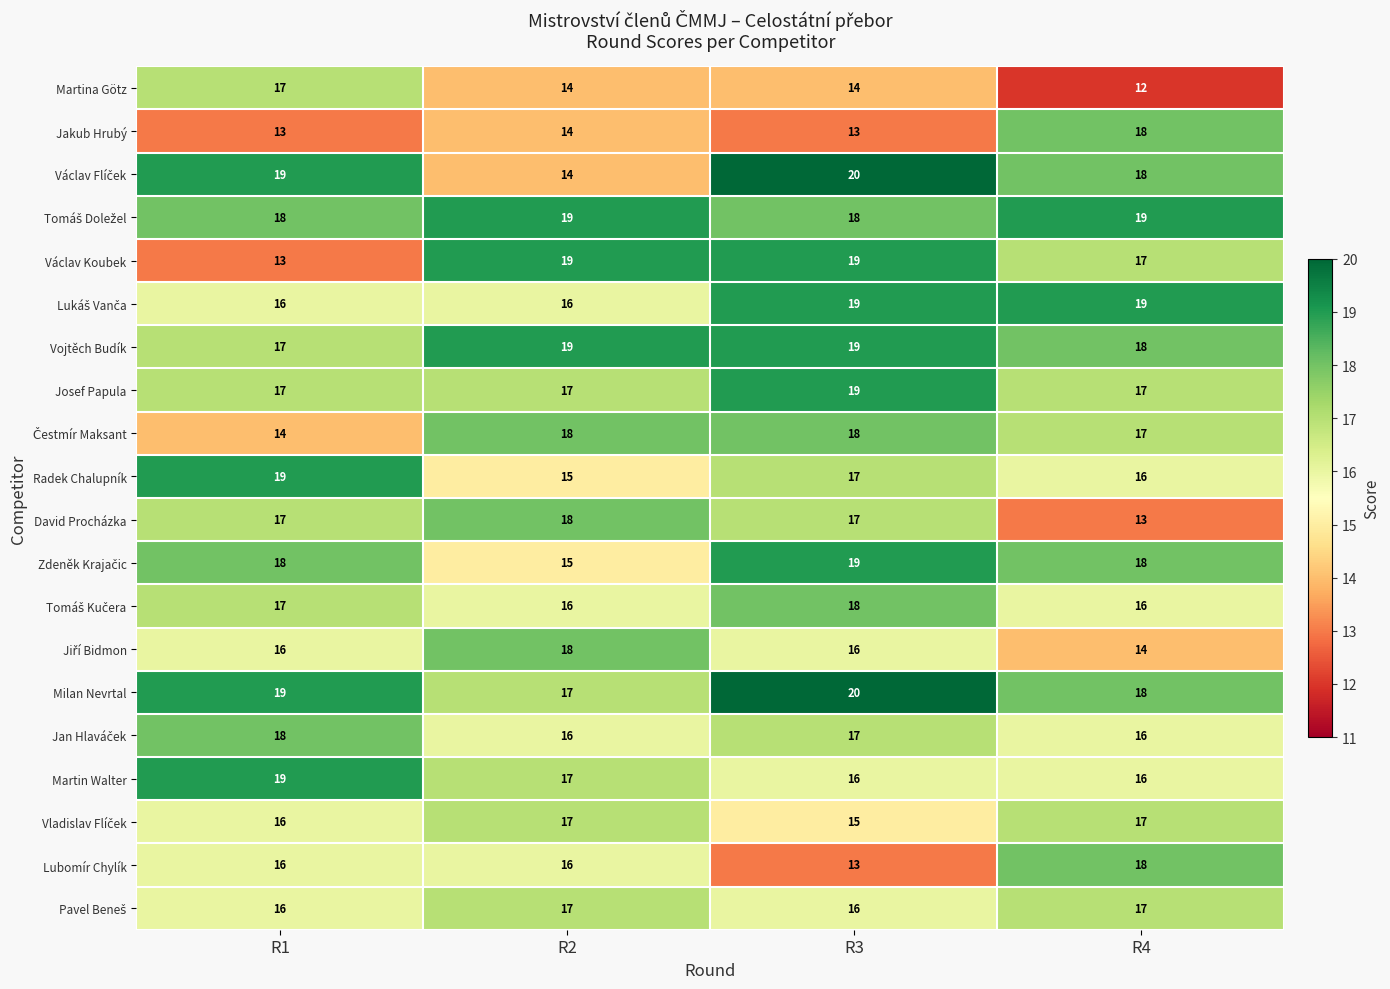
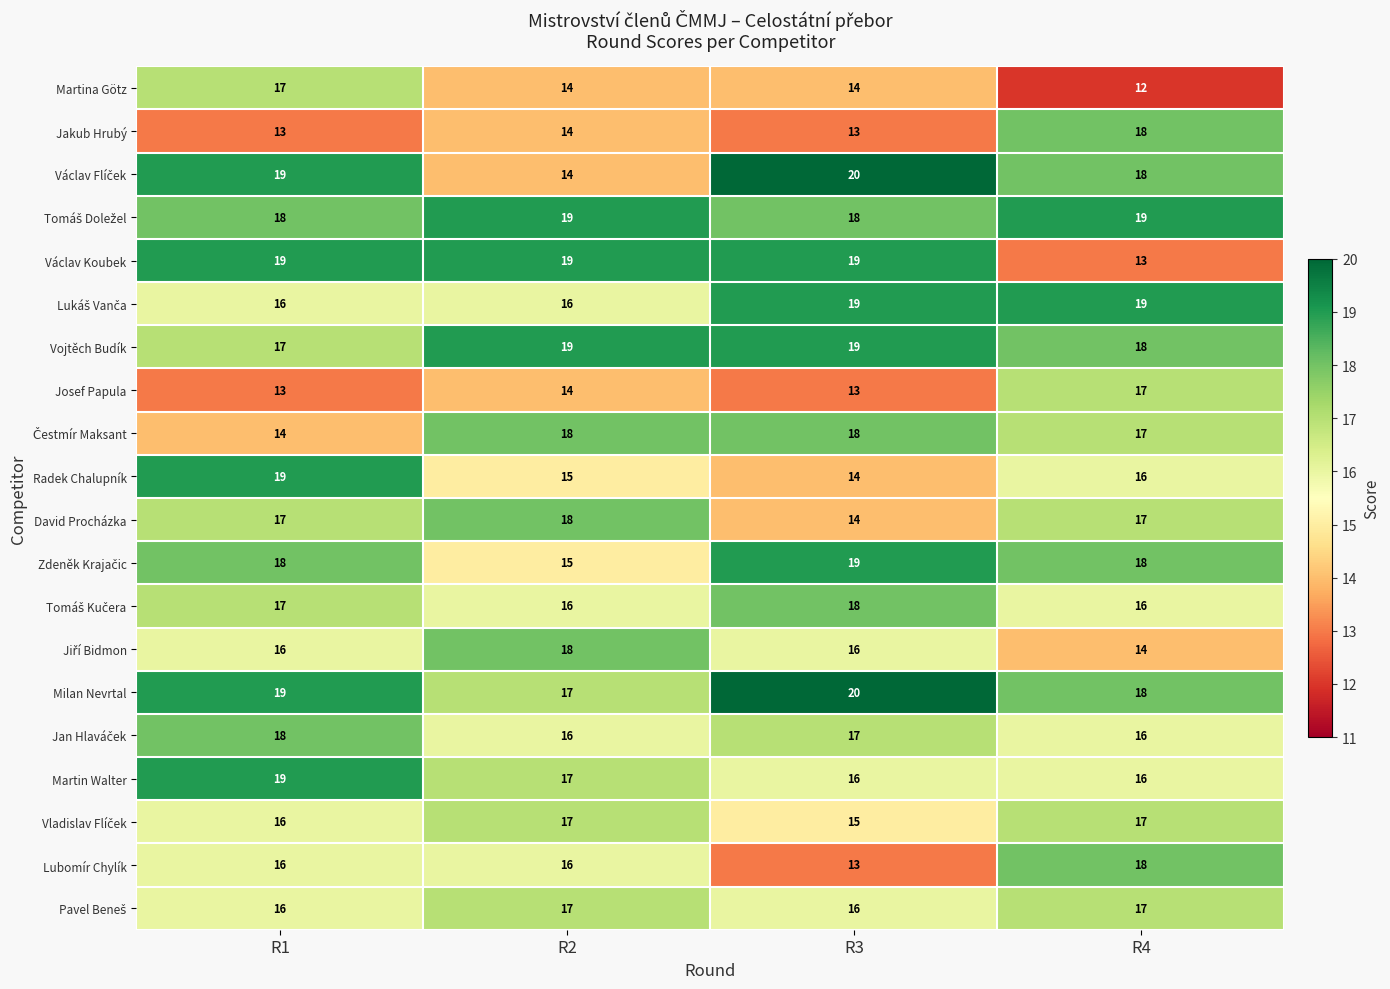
Václav Koubek, R1: 13 -> 19
Václav Koubek, R4: 17 -> 13
Josef Papula, R1: 17 -> 13
Josef Papula, R2: 17 -> 14
Josef Papula, R3: 19 -> 13
Radek Chalupník, R3: 17 -> 14
David Procházka, R3: 17 -> 14
David Procházka, R4: 13 -> 17
